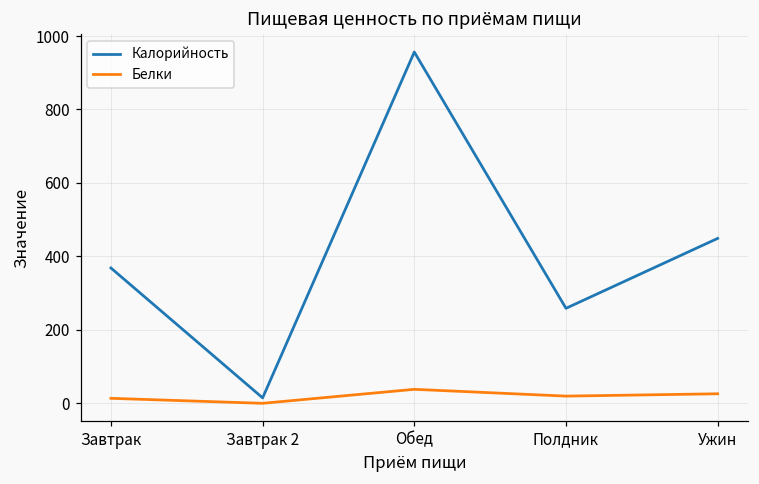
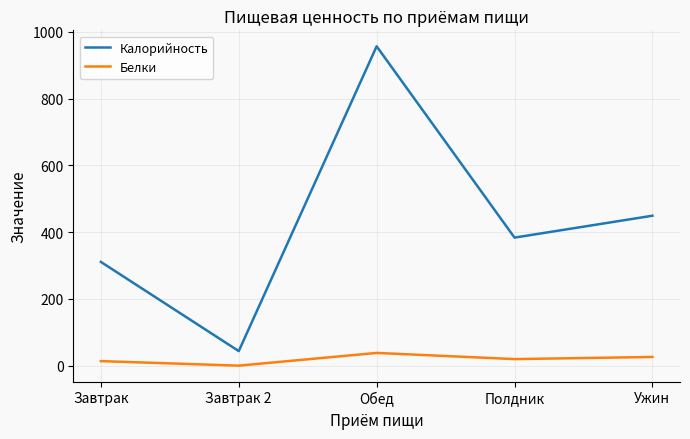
Калорийность, Завтрак: 370 -> 310
Калорийность, Завтрак 2: 20 -> 40
Калорийность, Полдник: 260 -> 380
